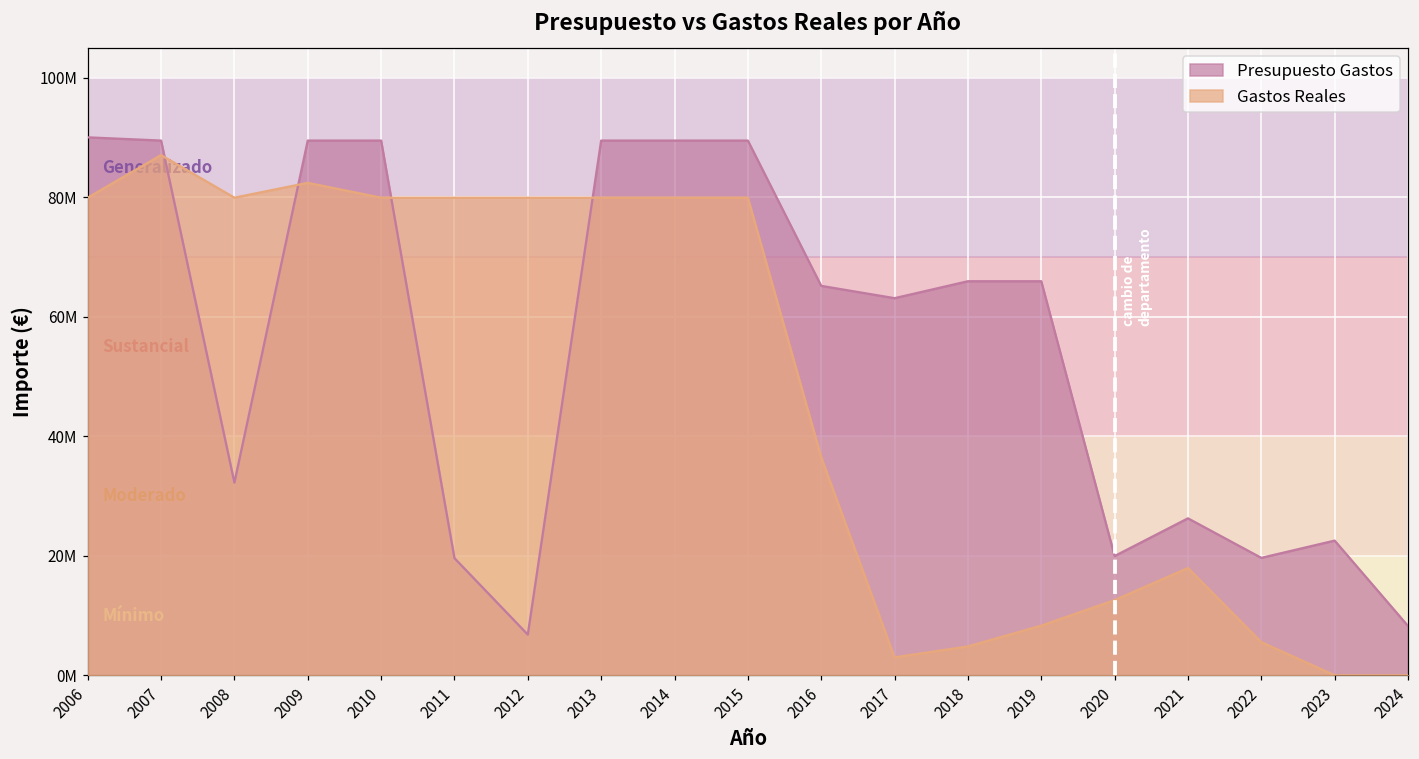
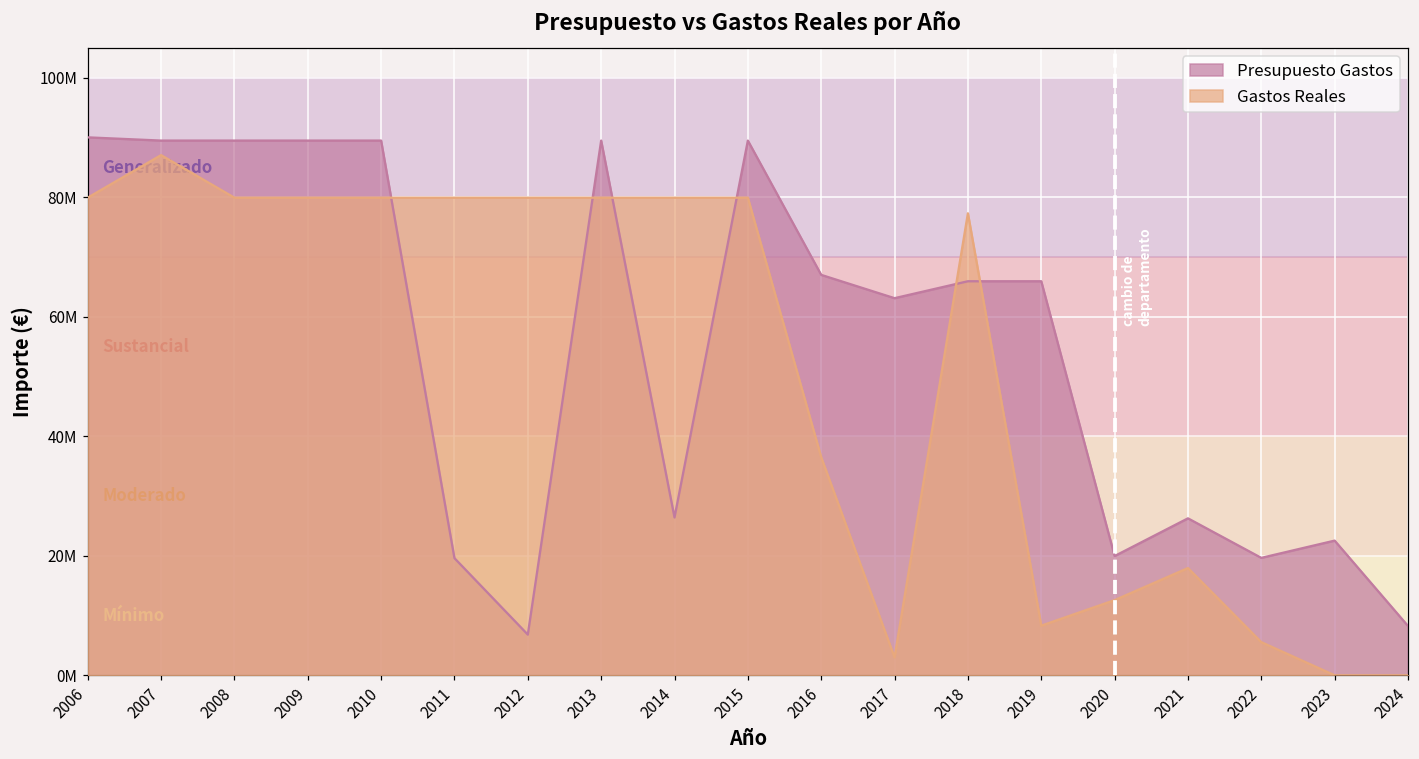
Presupuesto Gastos, 2008: 32000000 -> 90000000
Gastos Reales, 2009: 82000000 -> 80000000
Presupuesto Gastos, 2014: 90000000 -> 26000000
Presupuesto Gastos, 2016: 65000000 -> 67000000
Gastos Reales, 2018: 5000000 -> 77000000
